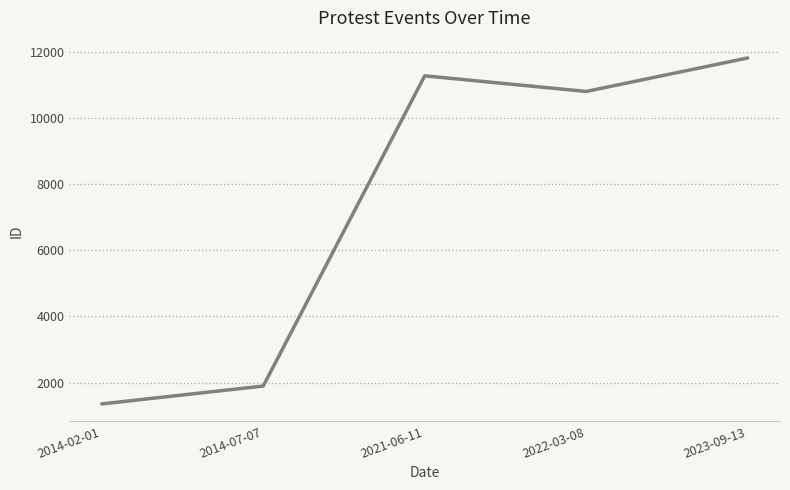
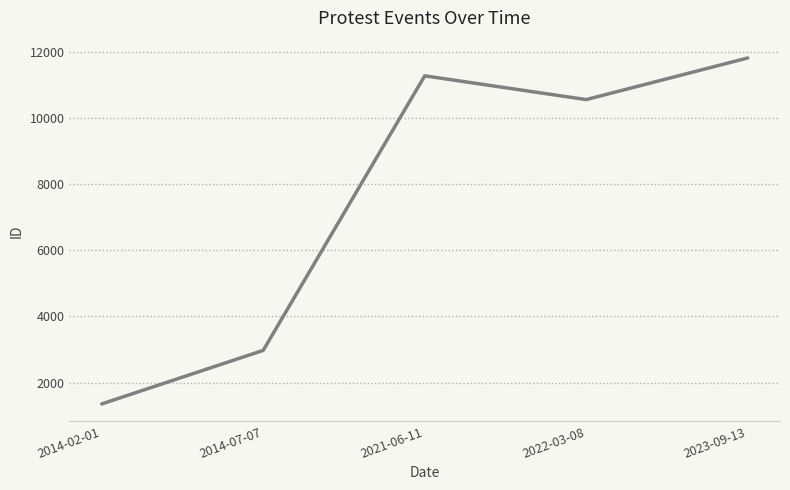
2014-07-07: 1900 -> 3000
2022-03-08: 10800 -> 10600
